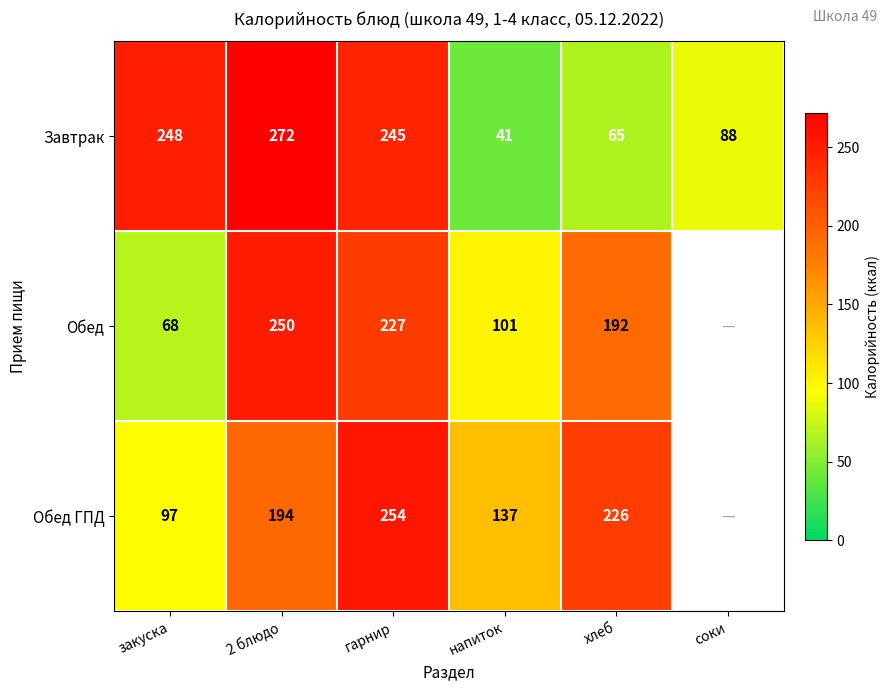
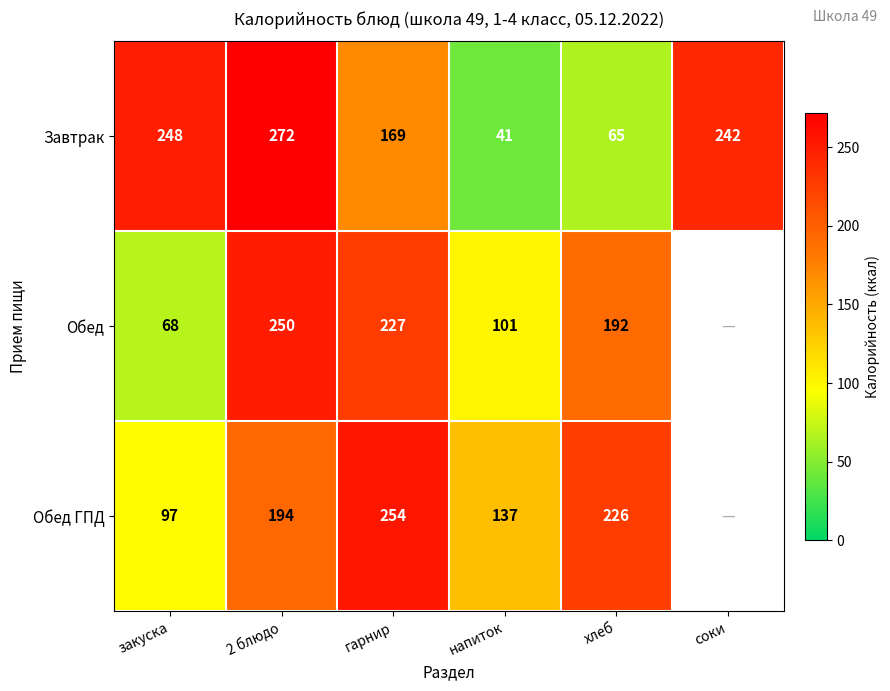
Завтрак, гарнир: 245 -> 169
Завтрак, соки: 88 -> 242
